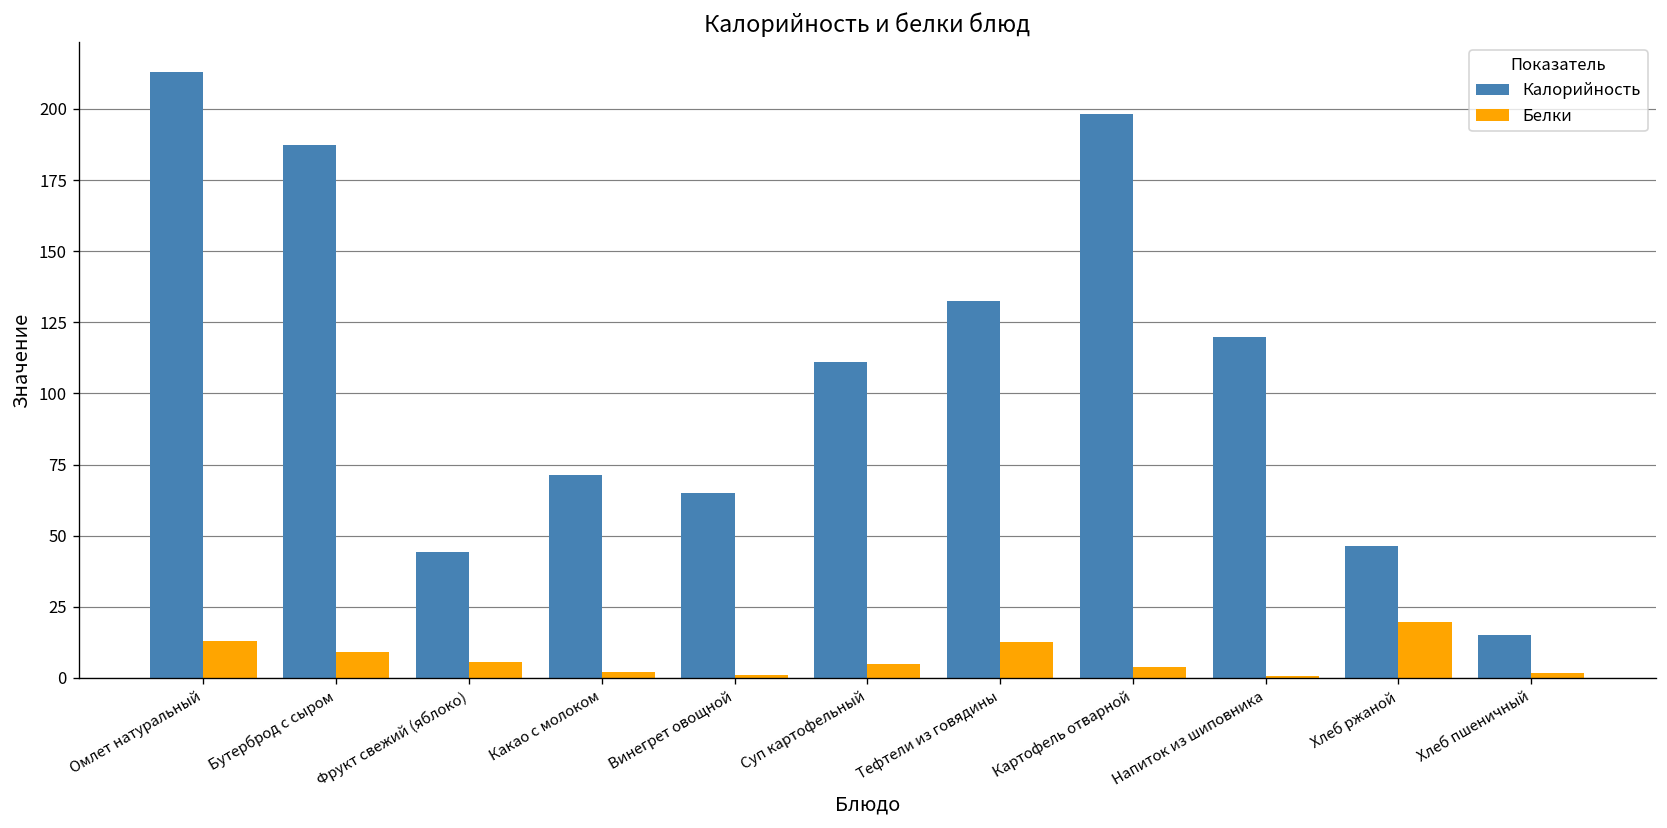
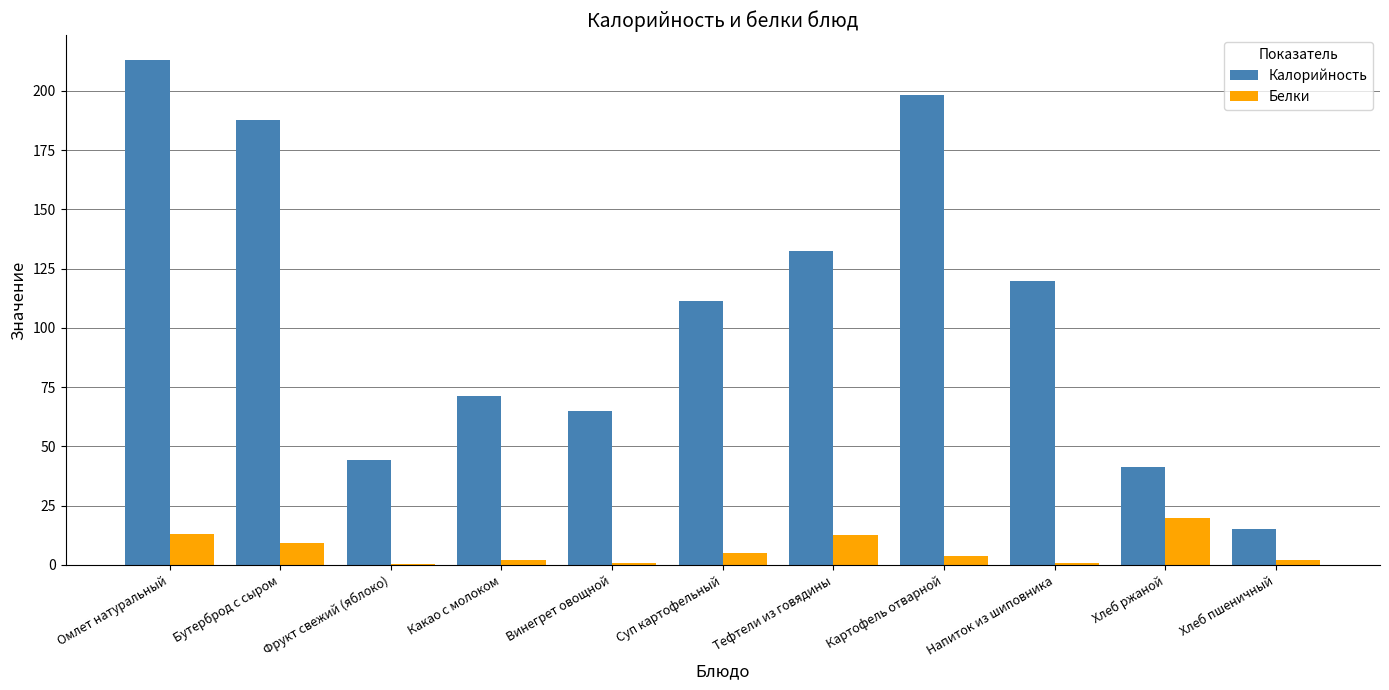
Белки, Фрукт свежий (яблоко): 6 -> 0
Калорийность, Хлеб ржаной: 47 -> 41
